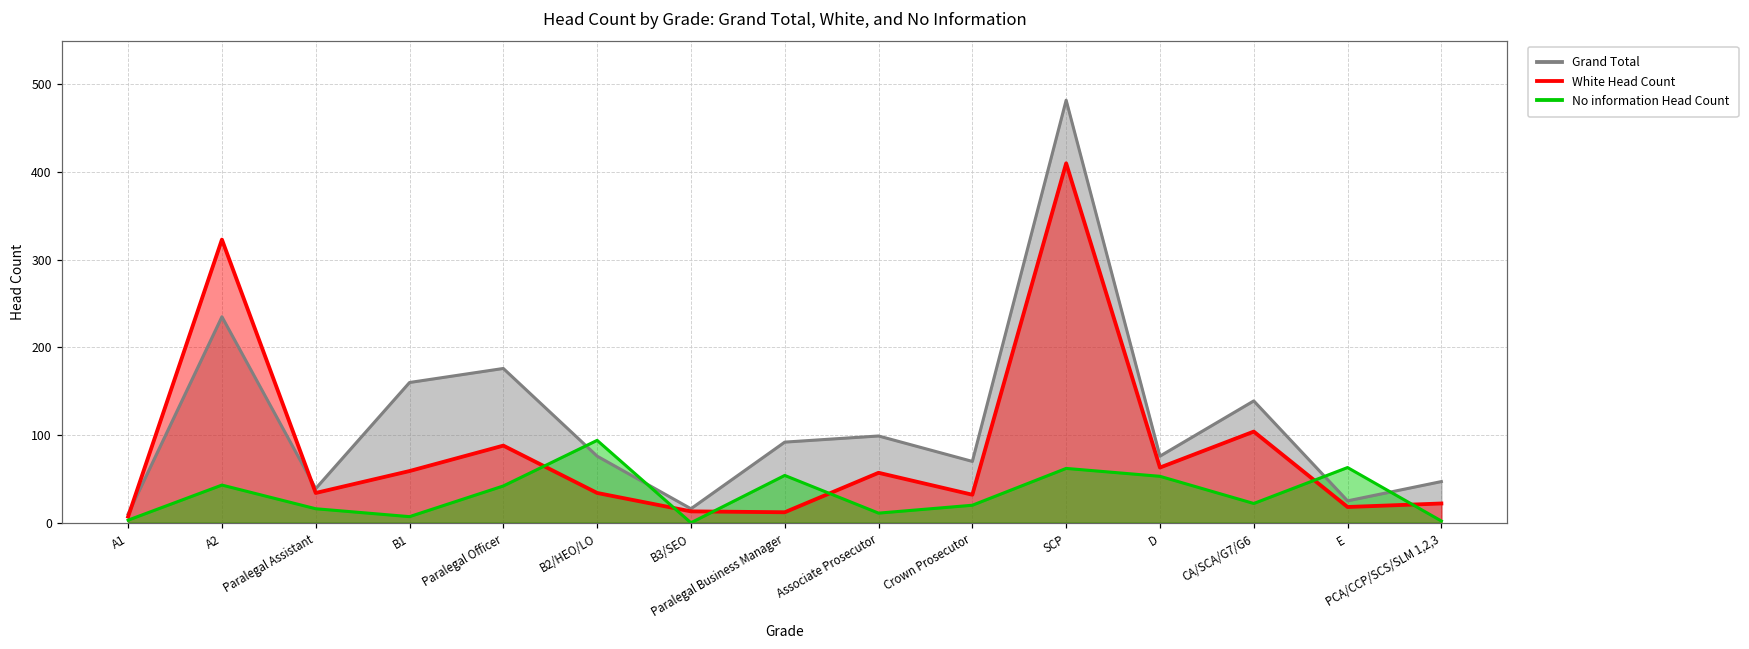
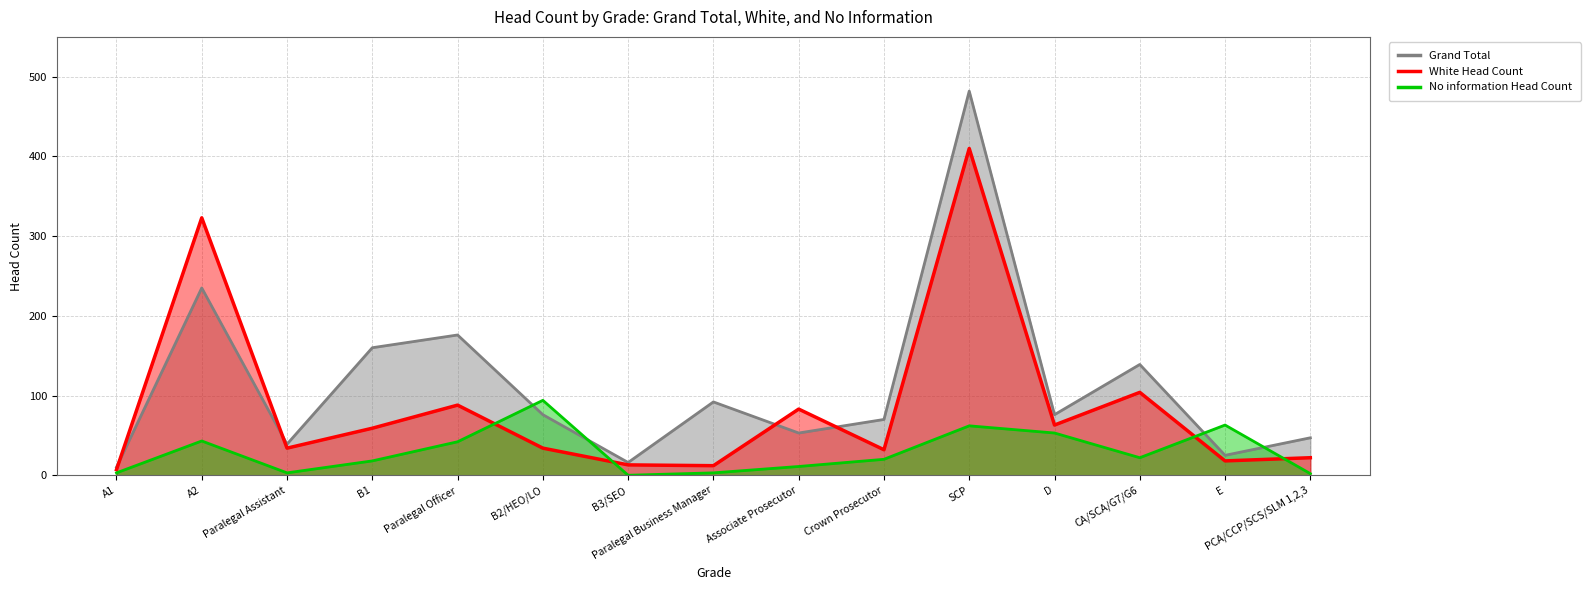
No information Head Count, Paralegal Assistant: 20 -> 0
No information Head Count, B1: 10 -> 20
No information Head Count, Paralegal Business Manager: 50 -> 0
Grand Total, Associate Prosecutor: 100 -> 50
White Head Count, Associate Prosecutor: 60 -> 80
